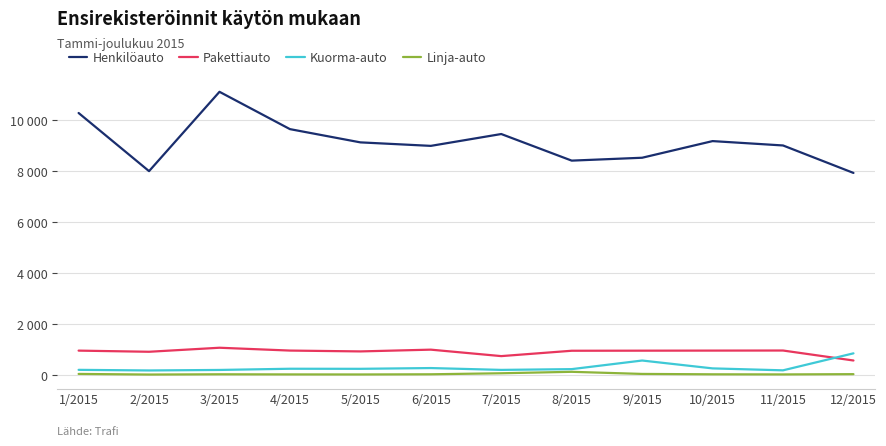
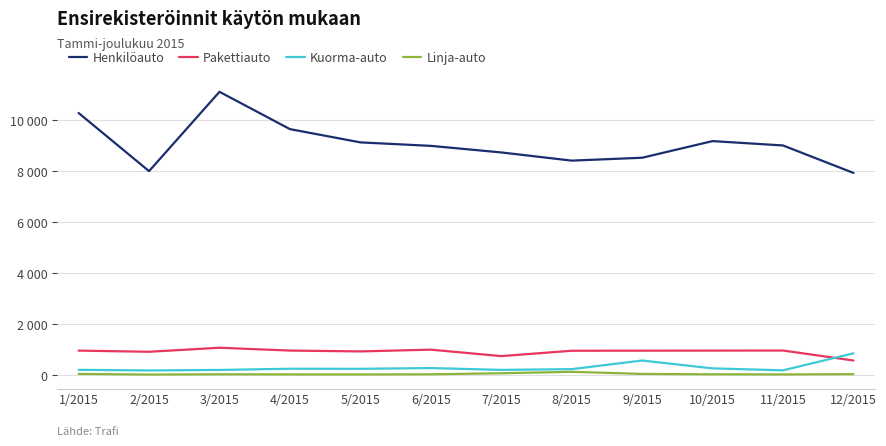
Henkilöauto, 7/2015: 9400 -> 8700
